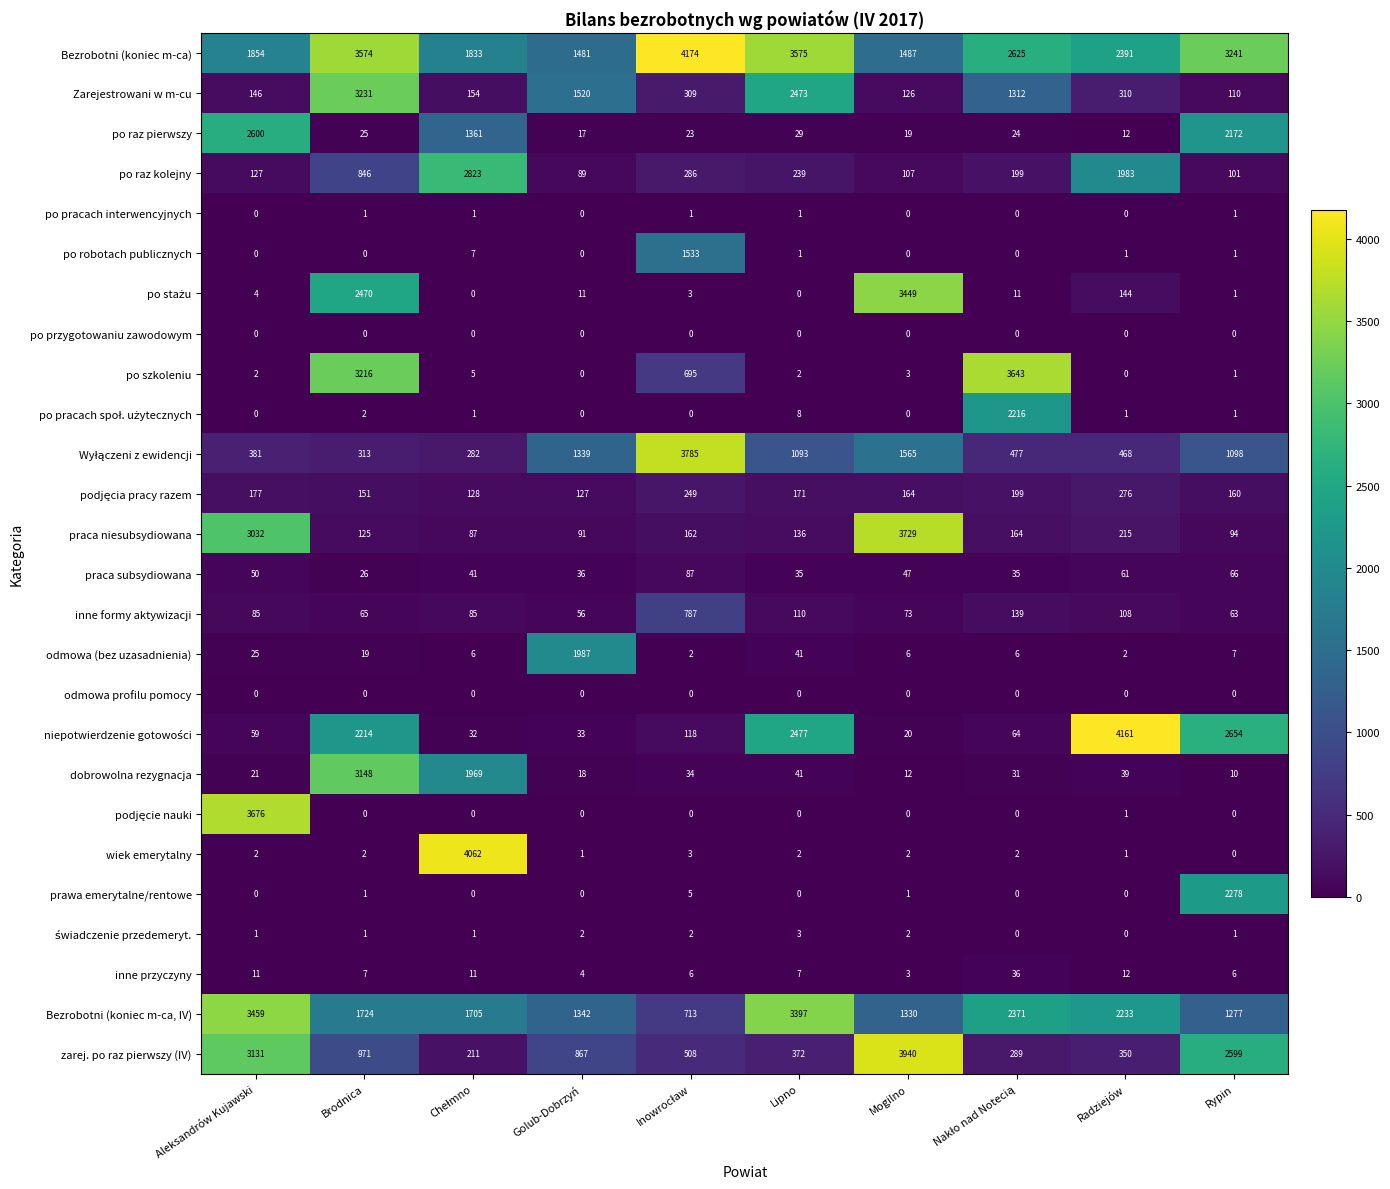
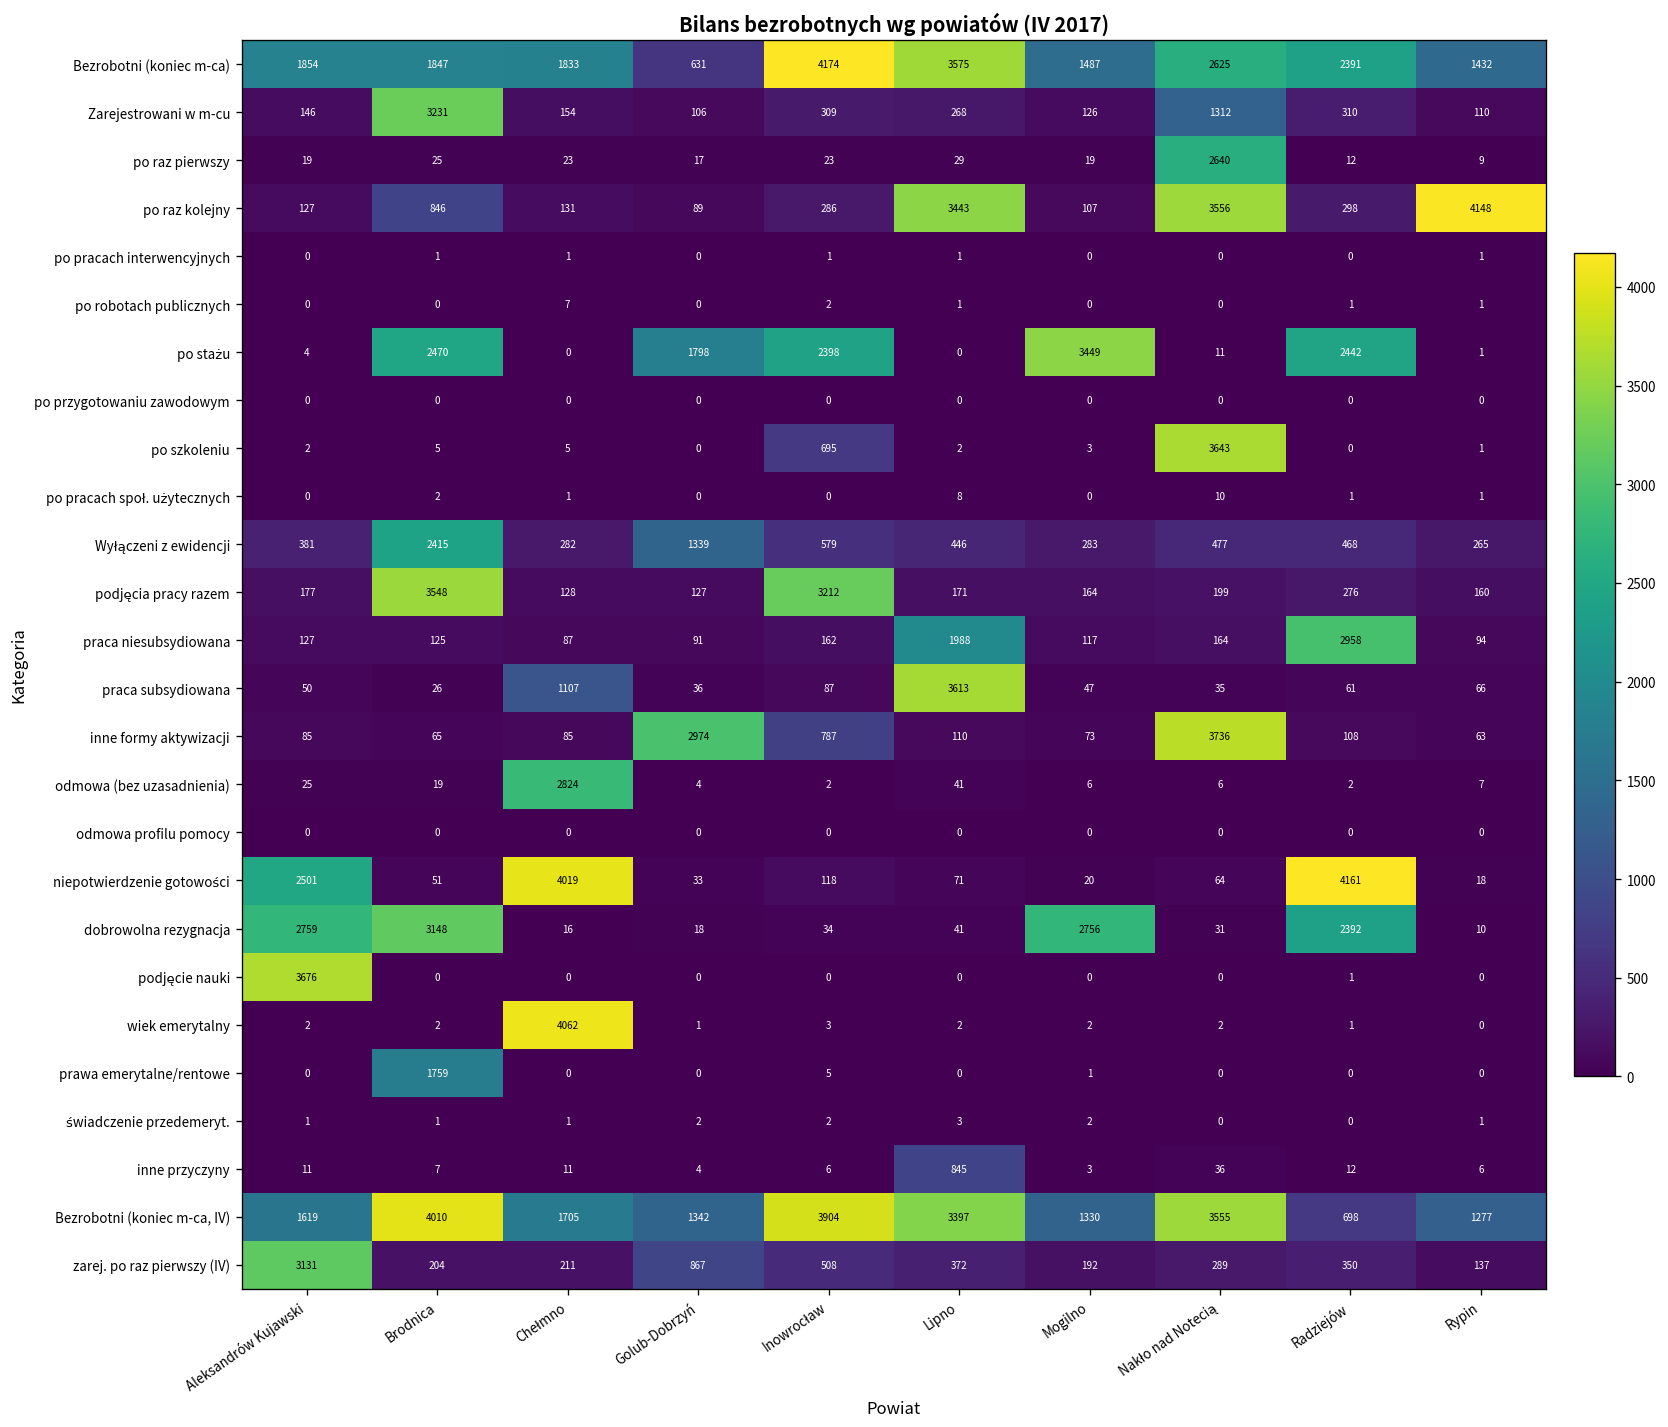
Bezrobotni (koniec m-ca), Brodnica: 3574 -> 1847
Bezrobotni (koniec m-ca), Golub-Dobrzyń: 1481 -> 631
Bezrobotni (koniec m-ca), Rypin: 3241 -> 1432
Zarejestrowani w m-cu, Golub-Dobrzyń: 1520 -> 106
Zarejestrowani w m-cu, Lipno: 2473 -> 268
po raz pierwszy, Aleksandrów Kujawski: 2600 -> 19
po raz pierwszy, Chełmno: 1361 -> 23
po raz pierwszy, Nakło nad Notecią: 24 -> 2640
po raz pierwszy, Rypin: 2172 -> 9
po raz kolejny, Chełmno: 2823 -> 131
po raz kolejny, Lipno: 239 -> 3443
po raz kolejny, Nakło nad Notecią: 199 -> 3556
po raz kolejny, Radziejów: 1983 -> 298
po raz kolejny, Rypin: 101 -> 4148
po robotach publicznych, Inowrocław: 1533 -> 2
po stażu, Golub-Dobrzyń: 11 -> 1798
po stażu, Inowrocław: 3 -> 2398
po stażu, Radziejów: 144 -> 2442
po szkoleniu, Brodnica: 3216 -> 5
po pracach społ. użytecznych, Nakło nad Notecią: 2216 -> 10
Wyłączeni z ewidencji, Brodnica: 313 -> 2415
Wyłączeni z ewidencji, Inowrocław: 3785 -> 579
Wyłączeni z ewidencji, Lipno: 1093 -> 446
Wyłączeni z ewidencji, Mogilno: 1565 -> 283
Wyłączeni z ewidencji, Rypin: 1098 -> 265
podjęcia pracy razem, Brodnica: 151 -> 3548
podjęcia pracy razem, Inowrocław: 249 -> 3212
praca niesubsydiowana, Aleksandrów Kujawski: 3032 -> 127
praca niesubsydiowana, Lipno: 136 -> 1988
praca niesubsydiowana, Mogilno: 3729 -> 117
praca niesubsydiowana, Radziejów: 215 -> 2958
praca subsydiowana, Chełmno: 41 -> 1107
praca subsydiowana, Lipno: 35 -> 3613
inne formy aktywizacji, Golub-Dobrzyń: 56 -> 2974
inne formy aktywizacji, Nakło nad Notecią: 139 -> 3736
odmowa (bez uzasadnienia), Chełmno: 6 -> 2824
odmowa (bez uzasadnienia), Golub-Dobrzyń: 1987 -> 4
niepotwierdzenie gotowości, Aleksandrów Kujawski: 59 -> 2501
niepotwierdzenie gotowości, Brodnica: 2214 -> 51
niepotwierdzenie gotowości, Chełmno: 32 -> 4019
niepotwierdzenie gotowości, Lipno: 2477 -> 71
niepotwierdzenie gotowości, Rypin: 2654 -> 18
dobrowolna rezygnacja, Aleksandrów Kujawski: 21 -> 2759
dobrowolna rezygnacja, Chełmno: 1969 -> 16
dobrowolna rezygnacja, Mogilno: 12 -> 2756
dobrowolna rezygnacja, Radziejów: 39 -> 2392
prawa emerytalne/rentowe, Brodnica: 1 -> 1759
prawa emerytalne/rentowe, Rypin: 2278 -> 0
inne przyczyny, Lipno: 7 -> 845
Bezrobotni (koniec m-ca, IV), Aleksandrów Kujawski: 3459 -> 1619
Bezrobotni (koniec m-ca, IV), Brodnica: 1724 -> 4010
Bezrobotni (koniec m-ca, IV), Inowrocław: 713 -> 3904
Bezrobotni (koniec m-ca, IV), Nakło nad Notecią: 2371 -> 3555
Bezrobotni (koniec m-ca, IV), Radziejów: 2233 -> 698
zarej. po raz pierwszy (IV), Brodnica: 971 -> 204
zarej. po raz pierwszy (IV), Mogilno: 3940 -> 192
zarej. po raz pierwszy (IV), Rypin: 2599 -> 137
